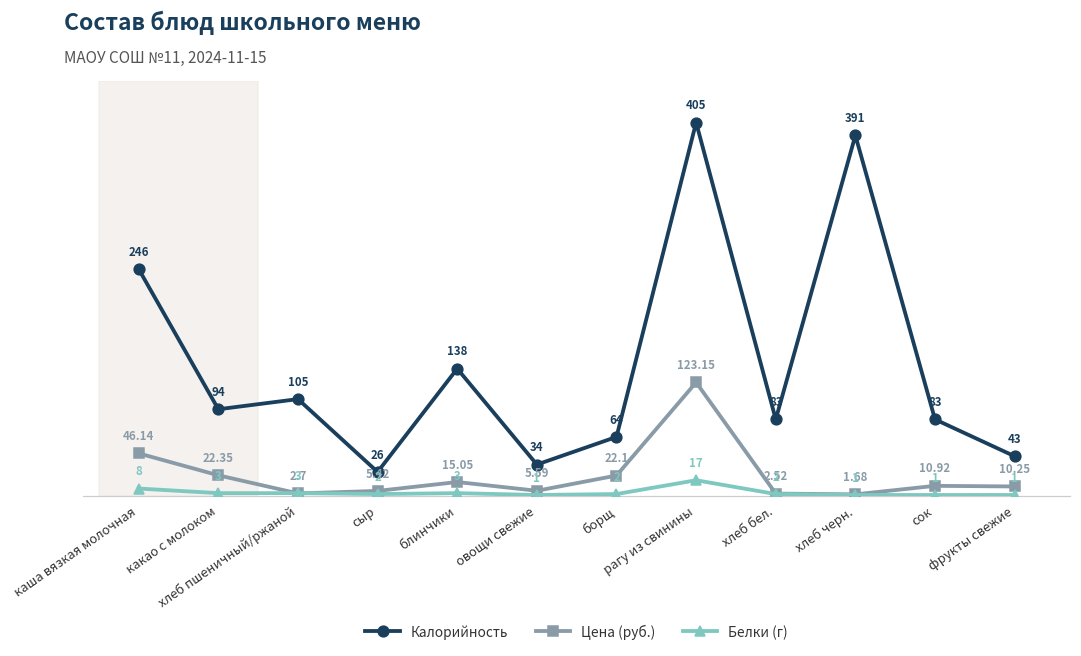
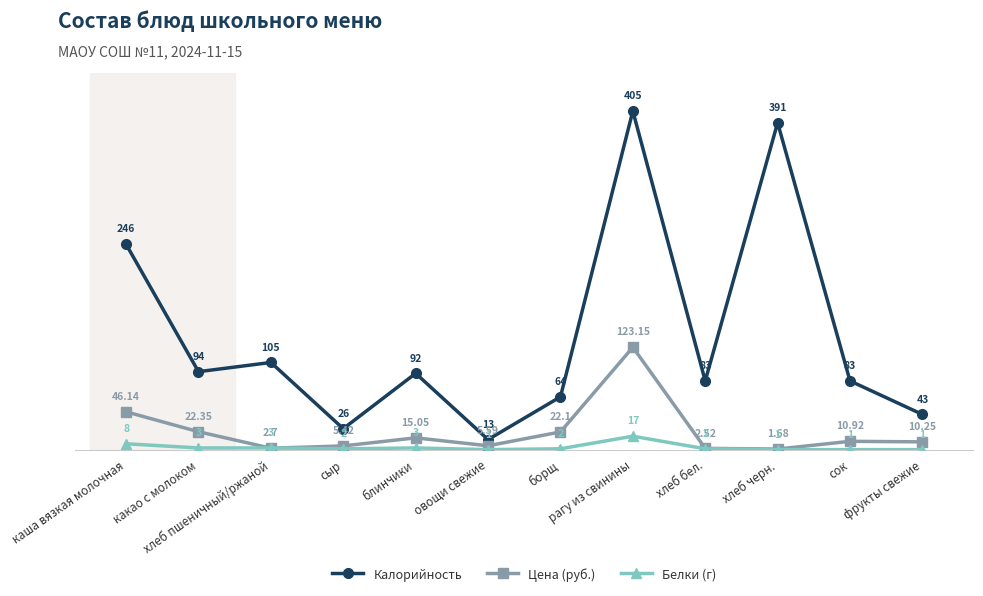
Калорийность, блинчики: 138 -> 92
Калорийность, овощи свежие: 34 -> 13
